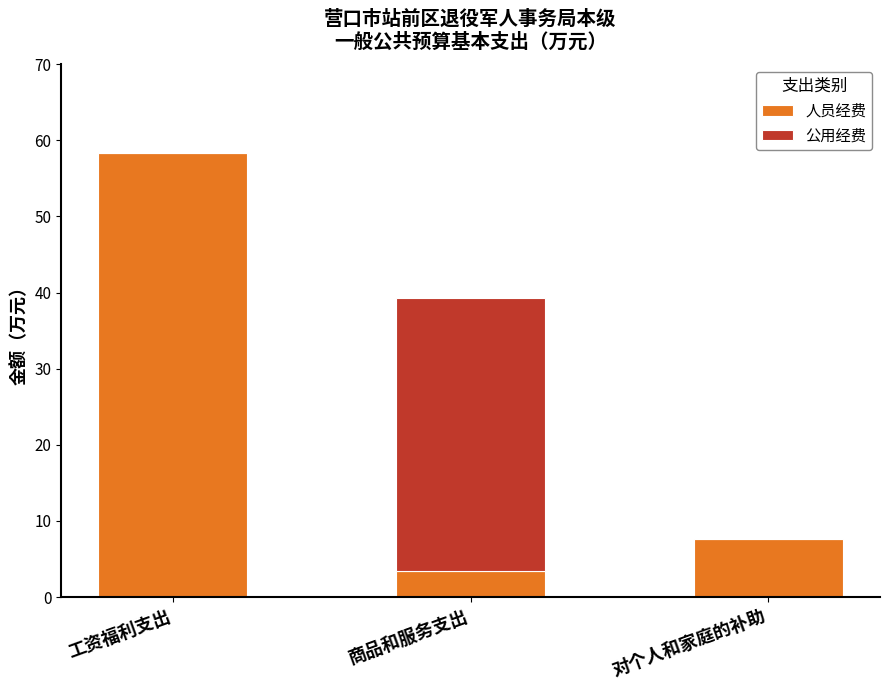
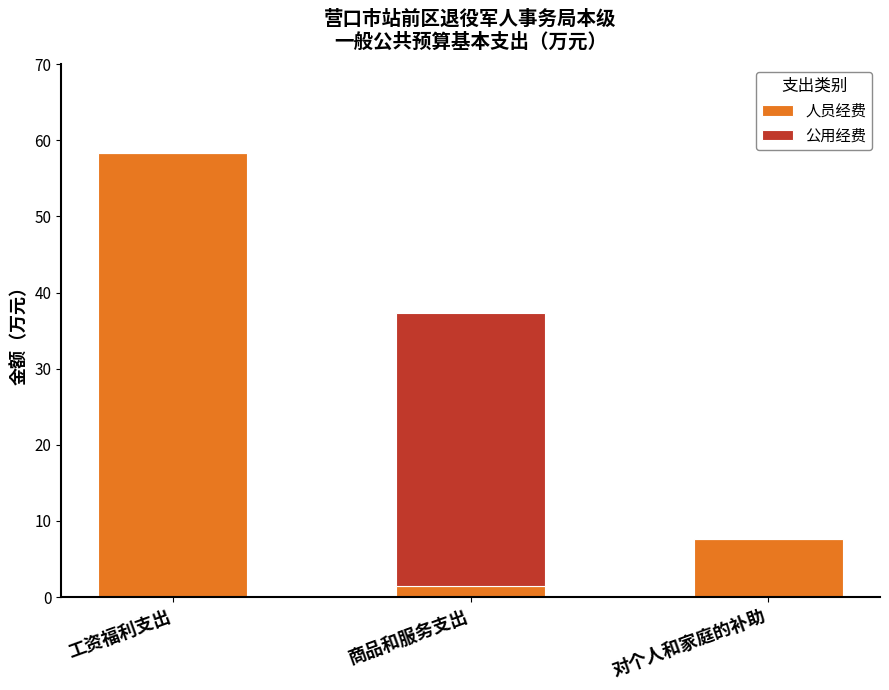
人员经费, 商品和服务支出: 3 -> 1
